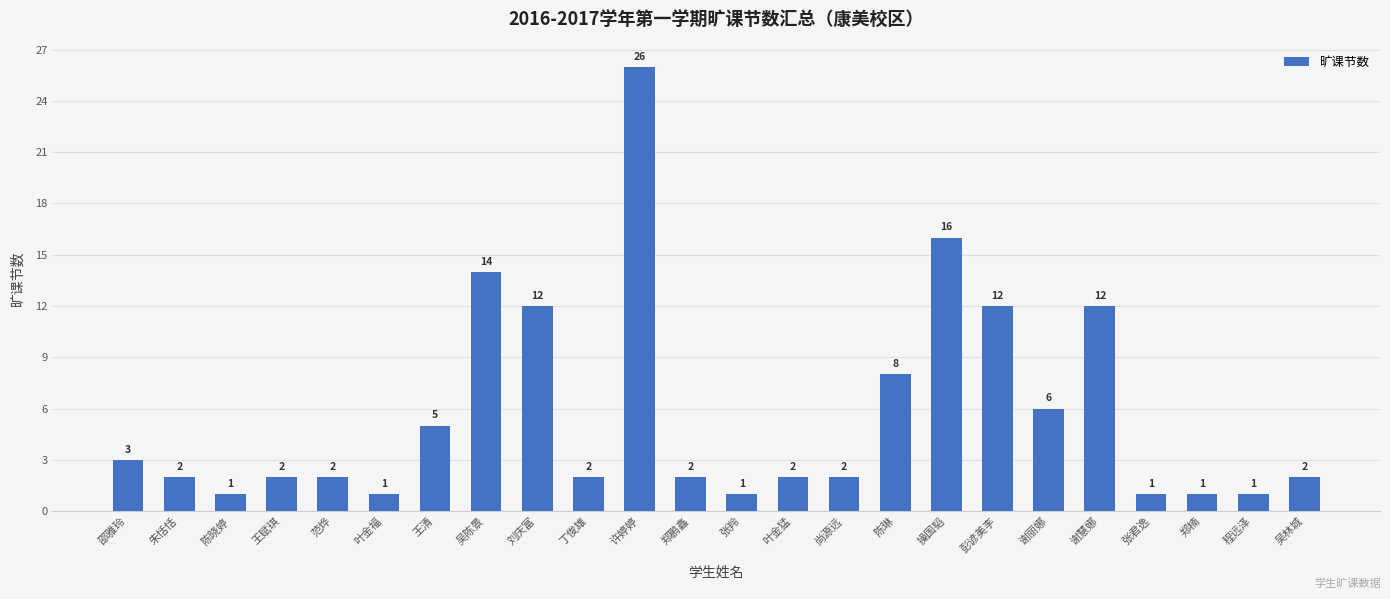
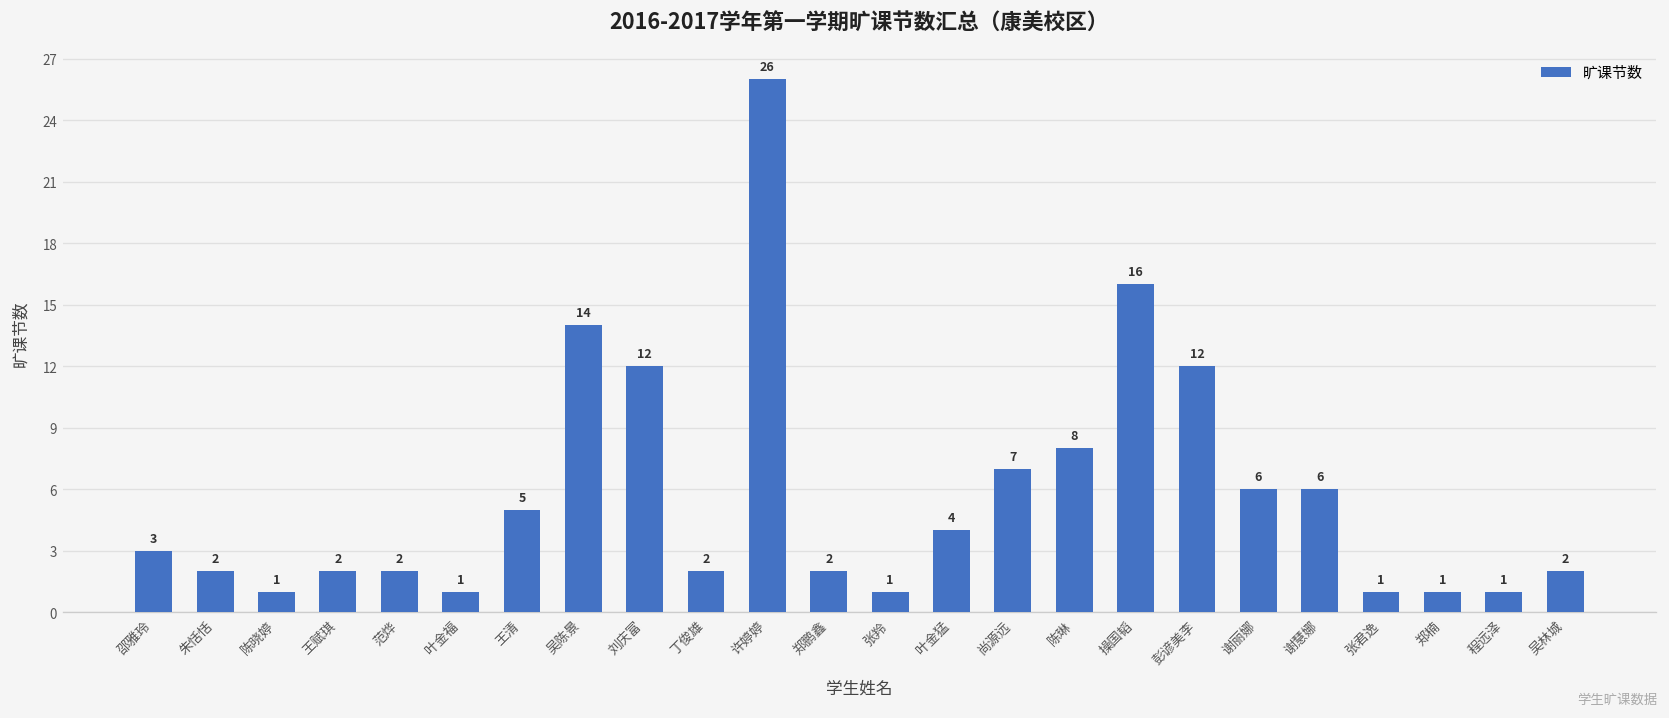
叶金猛: 2 -> 4
尚源远: 2 -> 7
谢慧娜: 12 -> 6
